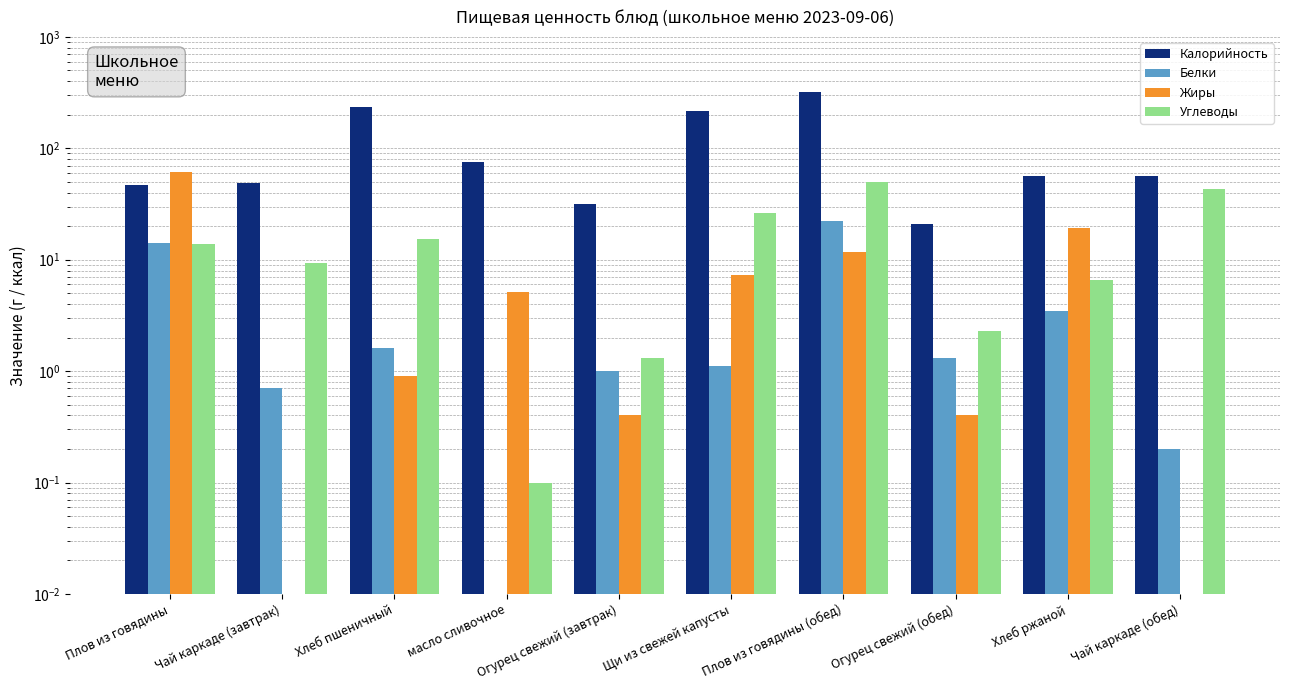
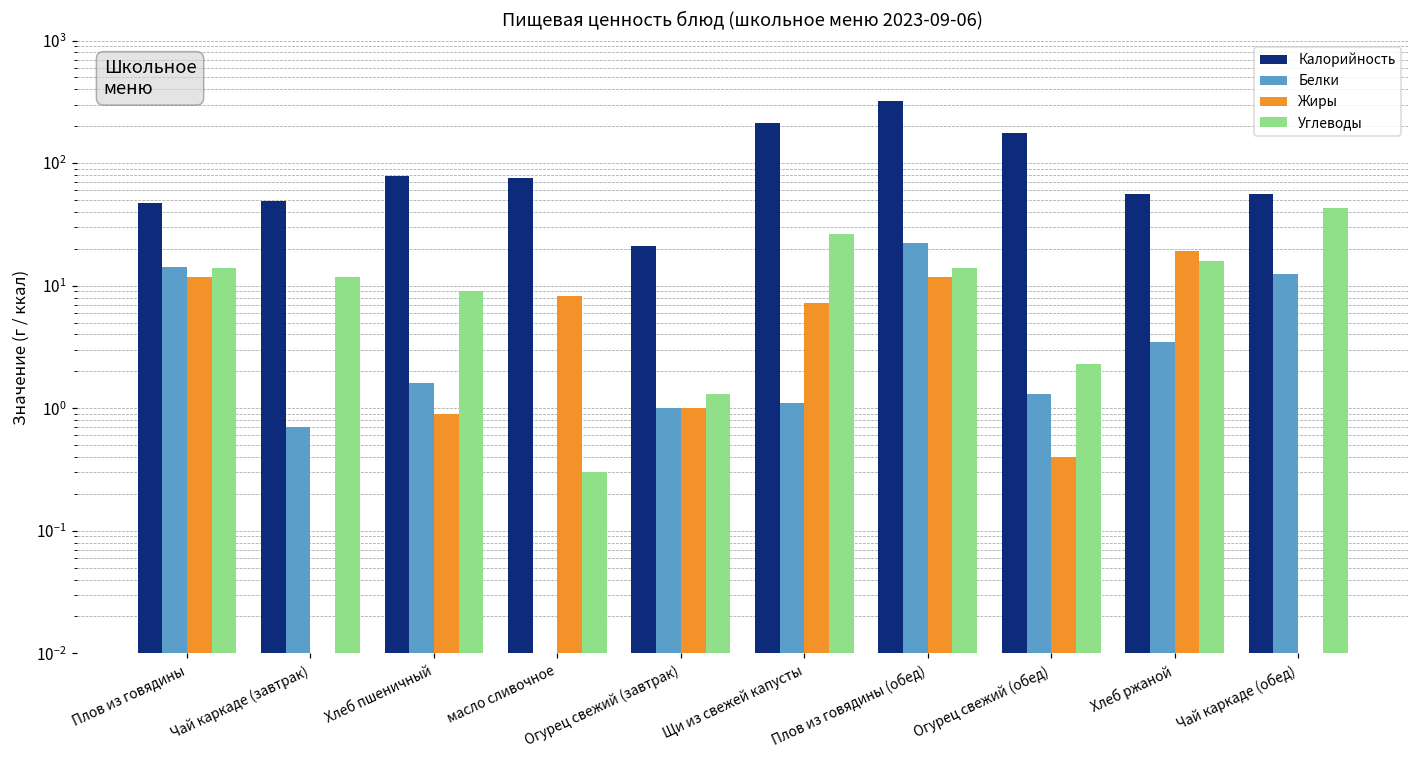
Жиры, Плов из говядины: 60 -> 12
Углеводы, Чай каркаде (завтрак): 9 -> 12
Калорийность, Хлеб пшеничный: 240 -> 80
Углеводы, Хлеб пшеничный: 15 -> 9
Жиры, масло сливочное: 5 -> 8
Углеводы, масло сливочное: 0.1 -> 0.3
Калорийность, Огурец свежий (завтрак): 32 -> 21
Жиры, Огурец свежий (завтрак): 0.4 -> 1.0
Углеводы, Плов из говядины (обед): 50 -> 14
Калорийность, Огурец свежий (обед): 21 -> 180
Углеводы, Хлеб ржаной: 7 -> 16
Белки, Чай каркаде (обед): 0.2 -> 12
